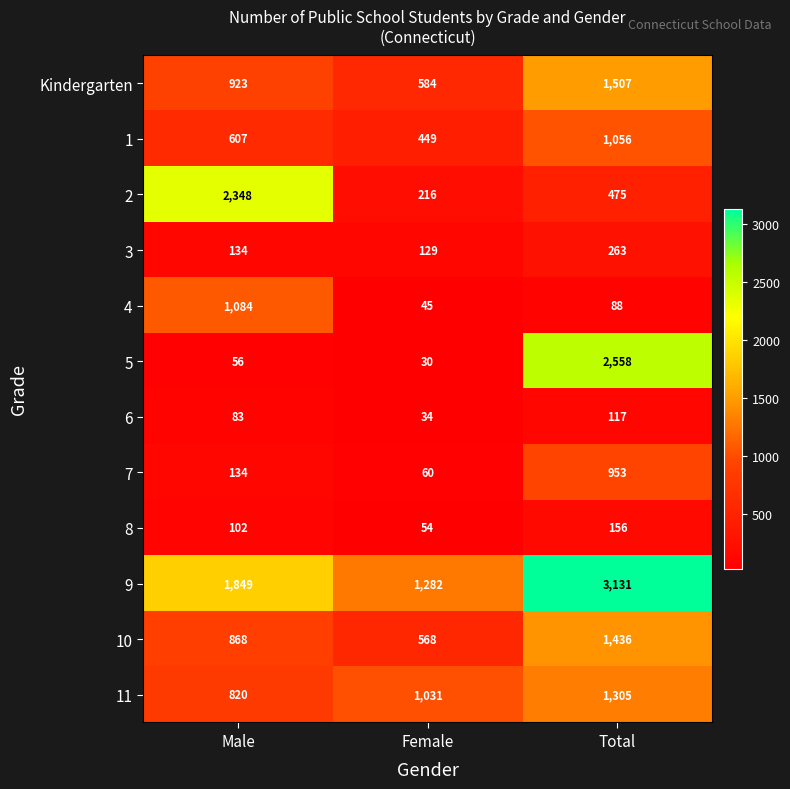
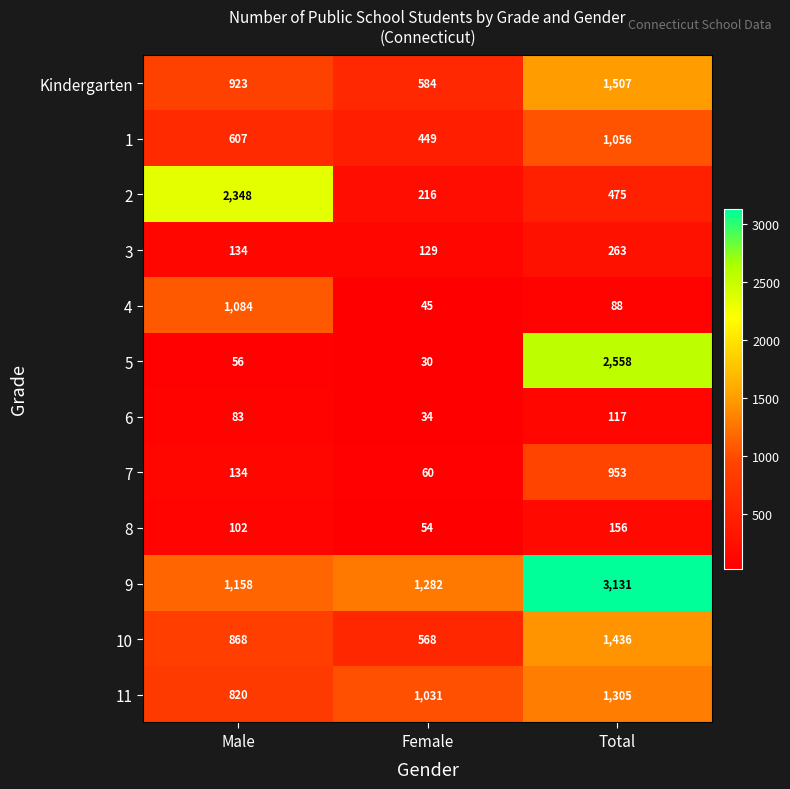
9, Male: 1,849 -> 1,158
